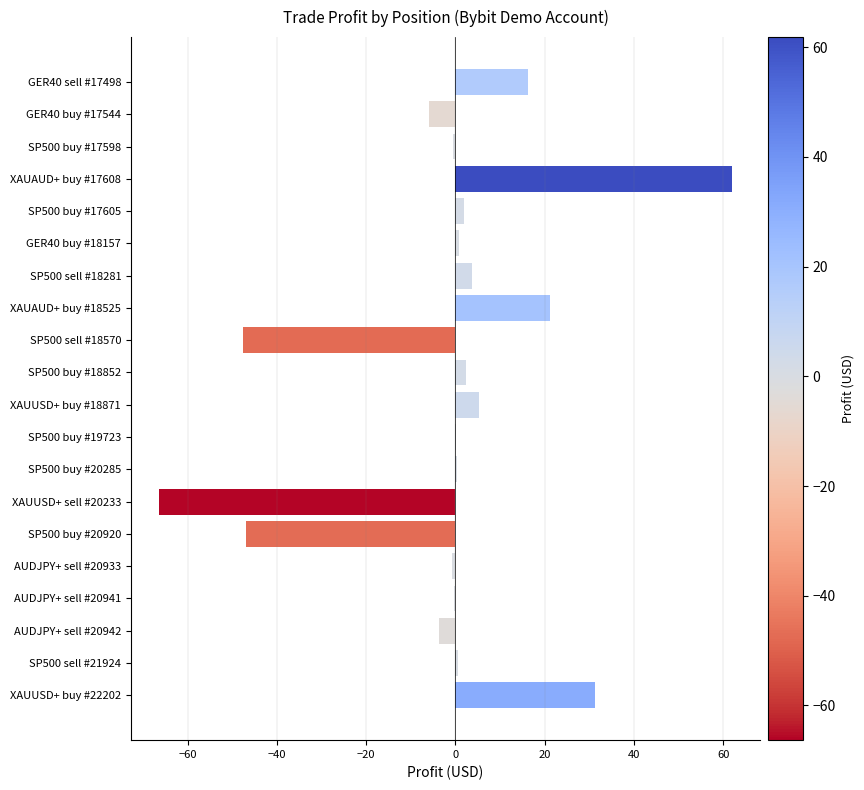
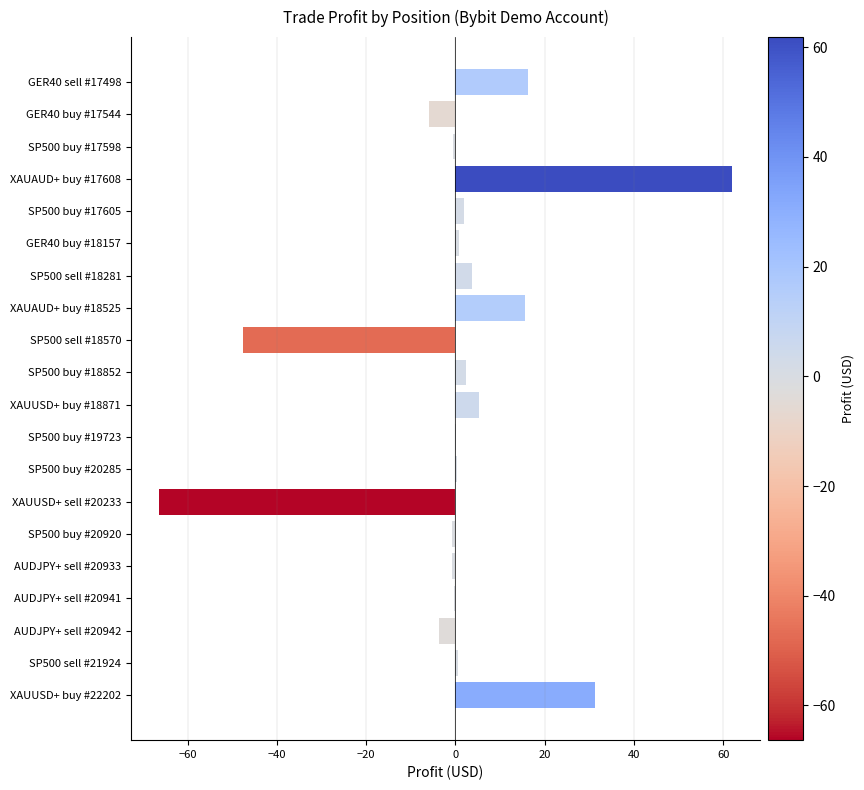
XAUAUD+ buy #18525: 21 -> 16
SP500 buy #20920: -47 -> -1
